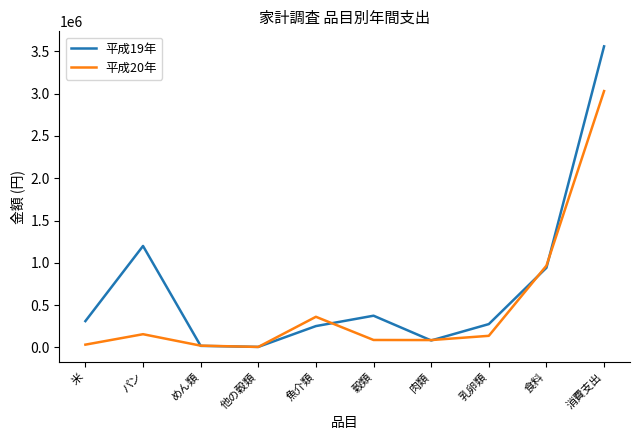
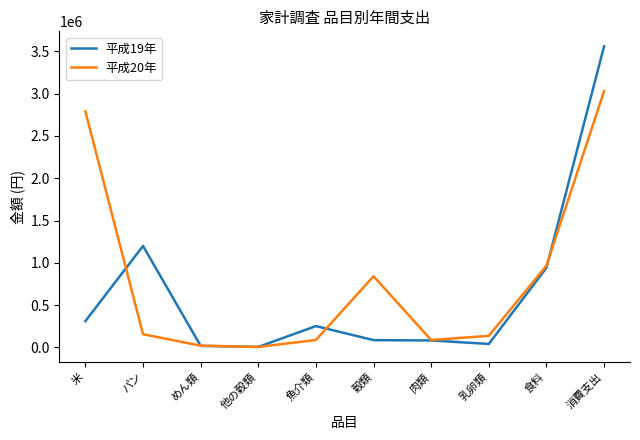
平成20年, 米: 0 -> 2800000
平成20年, 魚介類: 400000 -> 100000
平成19年, 穀類: 400000 -> 100000
平成20年, 穀類: 100000 -> 800000
平成19年, 乳卵類: 300000 -> 0
